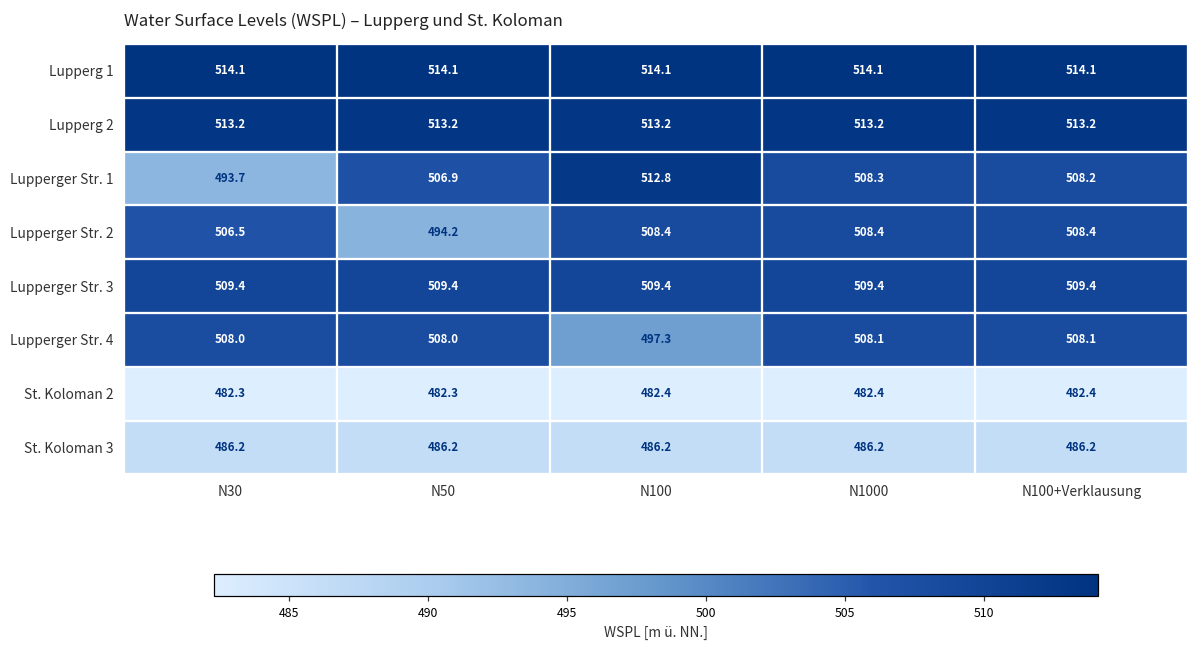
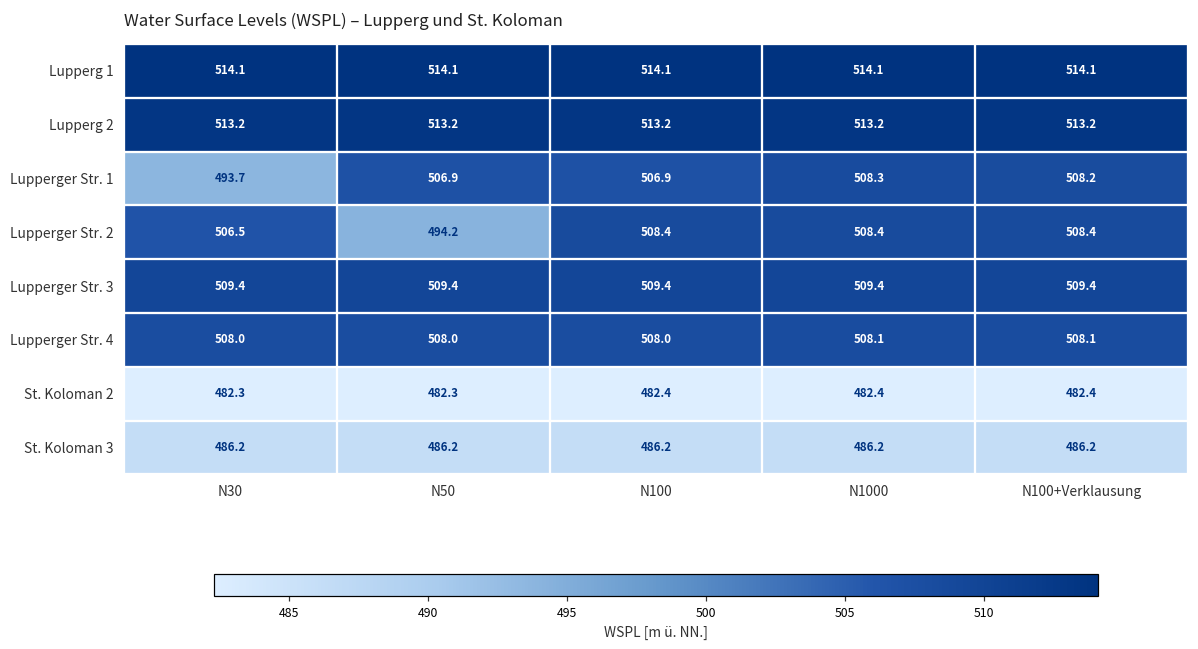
Lupperger Str. 1, N100: 512.8 -> 506.9
Lupperger Str. 4, N100: 497.3 -> 508.0
